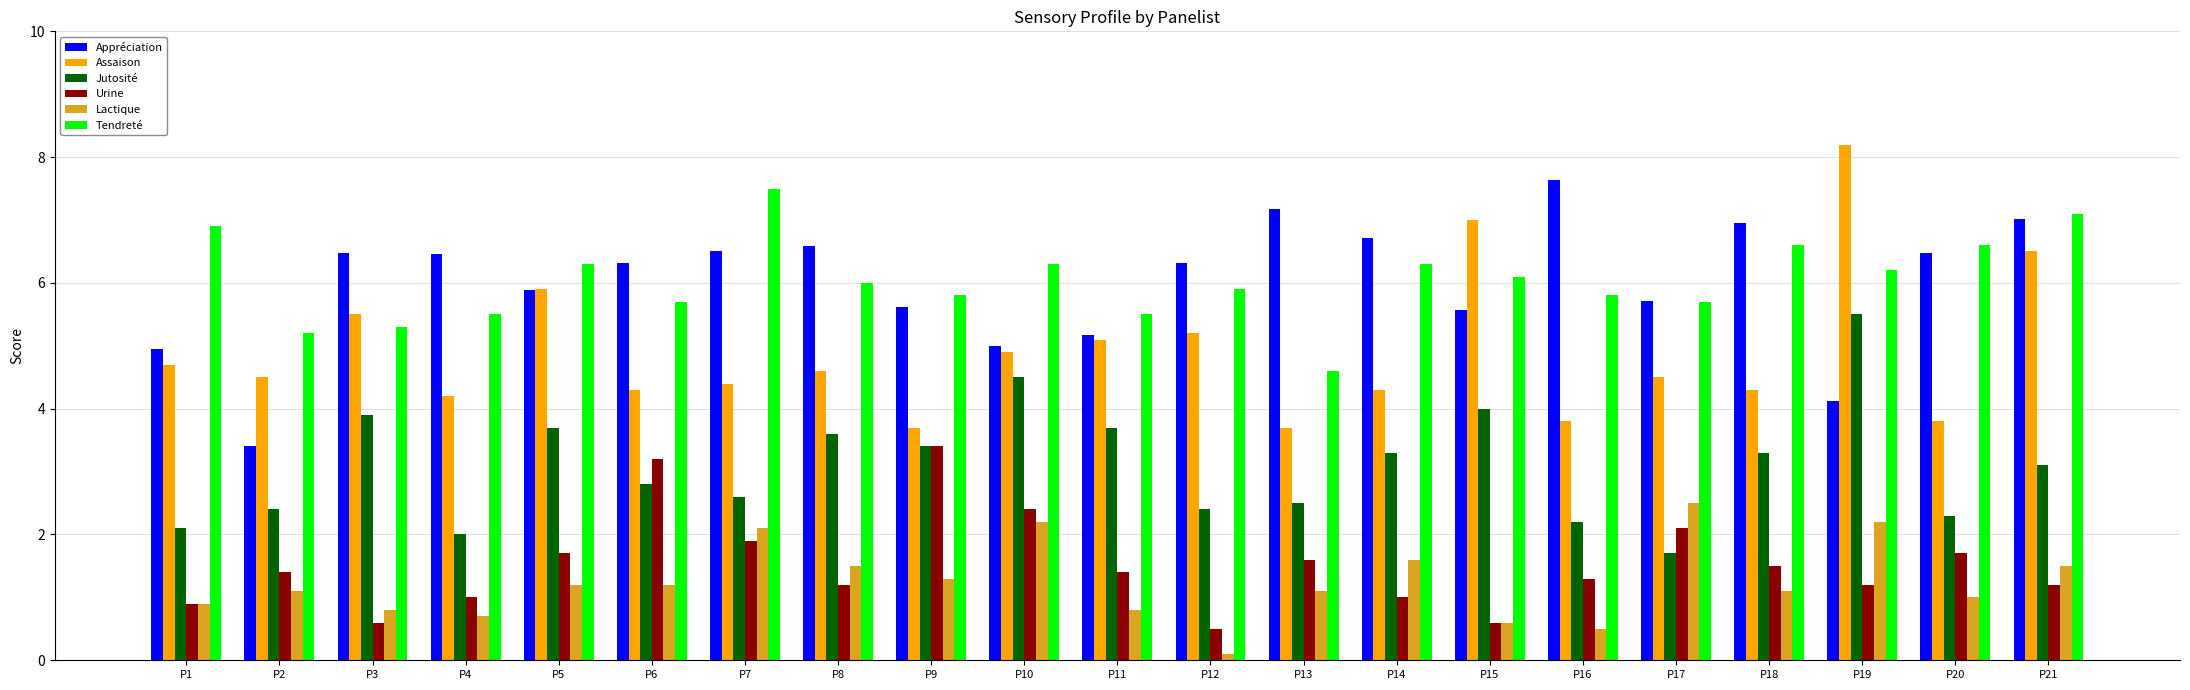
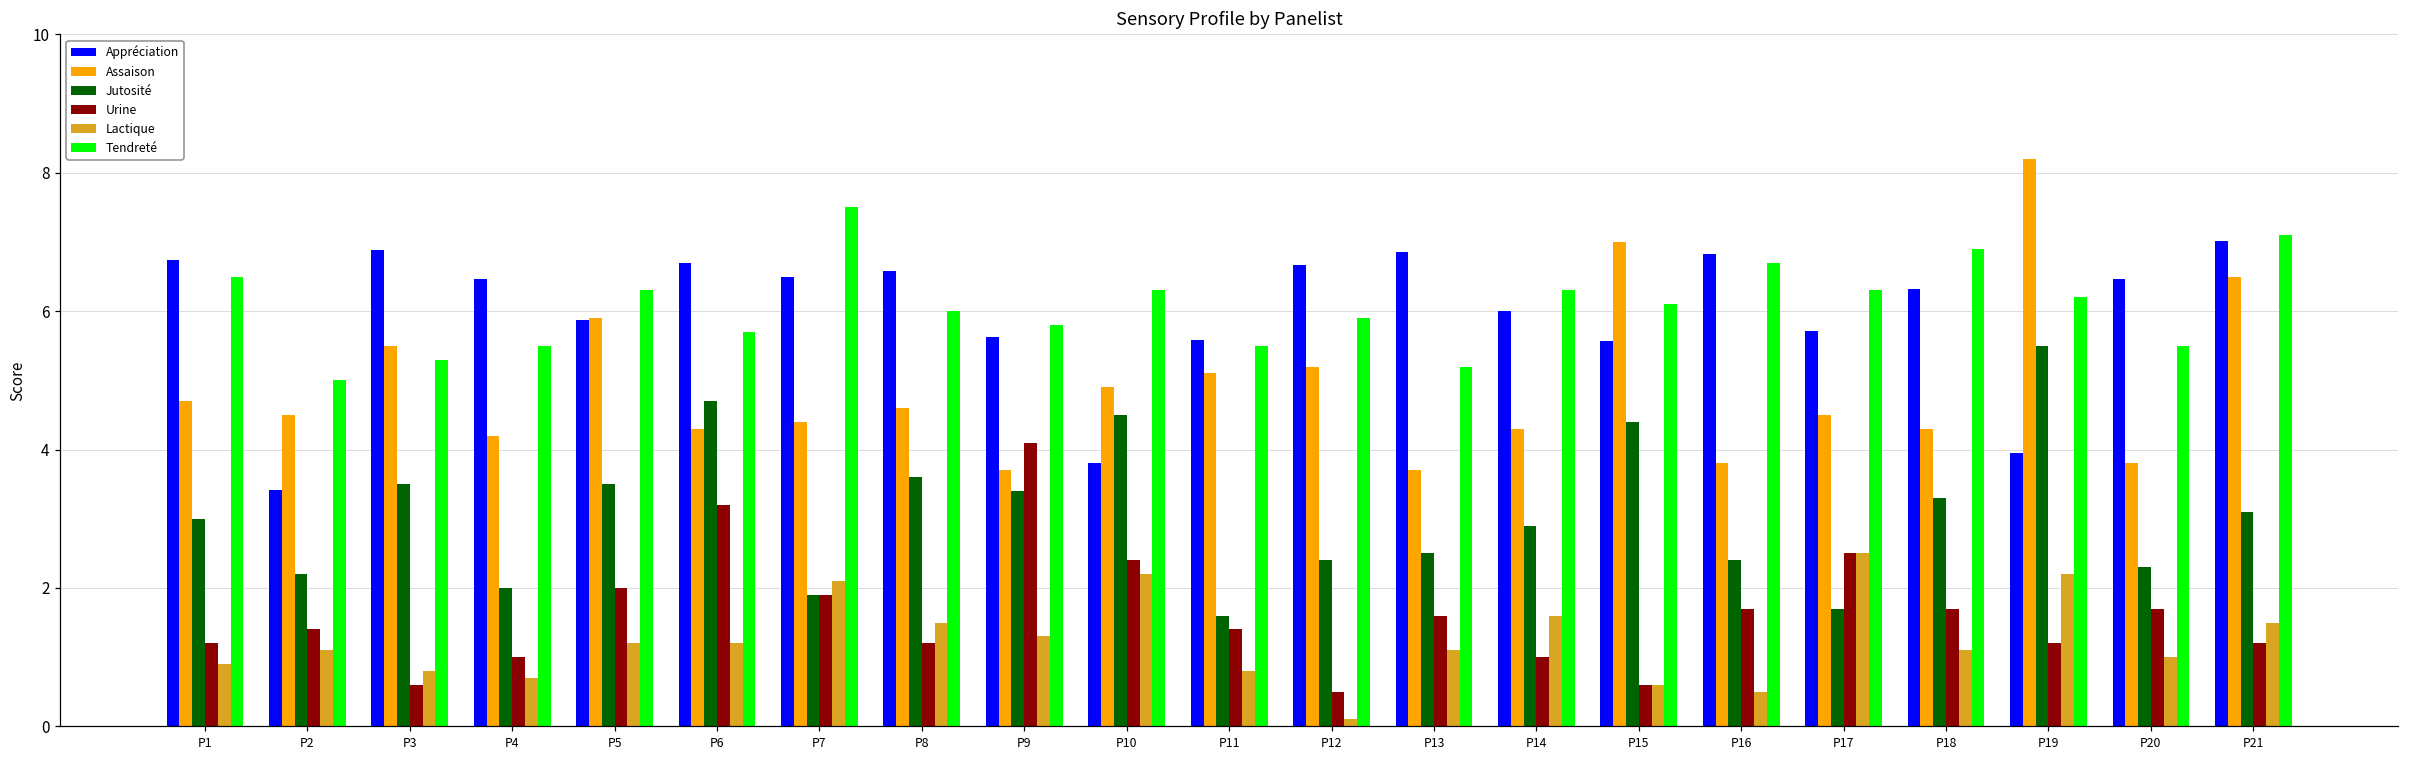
Appréciation, P1: 5.0 -> 6.7
Jutosité, P1: 2.1 -> 3.0
Urine, P1: 0.9 -> 1.2
Tendreté, P1: 6.9 -> 6.5
Jutosité, P2: 2.4 -> 2.2
Tendreté, P2: 5.2 -> 5.0
Appréciation, P3: 6.5 -> 6.9
Jutosité, P3: 3.9 -> 3.5
Jutosité, P5: 3.7 -> 3.5
Urine, P5: 1.7 -> 2.0
Appréciation, P6: 6.3 -> 6.7
Jutosité, P6: 2.8 -> 4.7
Jutosité, P7: 2.6 -> 1.9
Urine, P9: 3.4 -> 4.1
Appréciation, P10: 5.0 -> 3.8
Appréciation, P11: 5.2 -> 5.6
Jutosité, P11: 3.7 -> 1.6
Appréciation, P12: 6.3 -> 6.7
Appréciation, P13: 7.2 -> 6.9
Tendreté, P13: 4.6 -> 5.2
Appréciation, P14: 6.7 -> 6.0
Jutosité, P14: 3.3 -> 2.9
Jutosité, P15: 4.0 -> 4.4
Appréciation, P16: 7.6 -> 6.8
Jutosité, P16: 2.2 -> 2.4
Urine, P16: 1.3 -> 1.7
Tendreté, P16: 5.8 -> 6.7
Urine, P17: 2.1 -> 2.5
Tendreté, P17: 5.7 -> 6.3
Appréciation, P18: 7.0 -> 6.3
Urine, P18: 1.5 -> 1.7
Tendreté, P18: 6.6 -> 6.9
Appréciation, P19: 4.1 -> 4.0
Tendreté, P20: 6.6 -> 5.5
